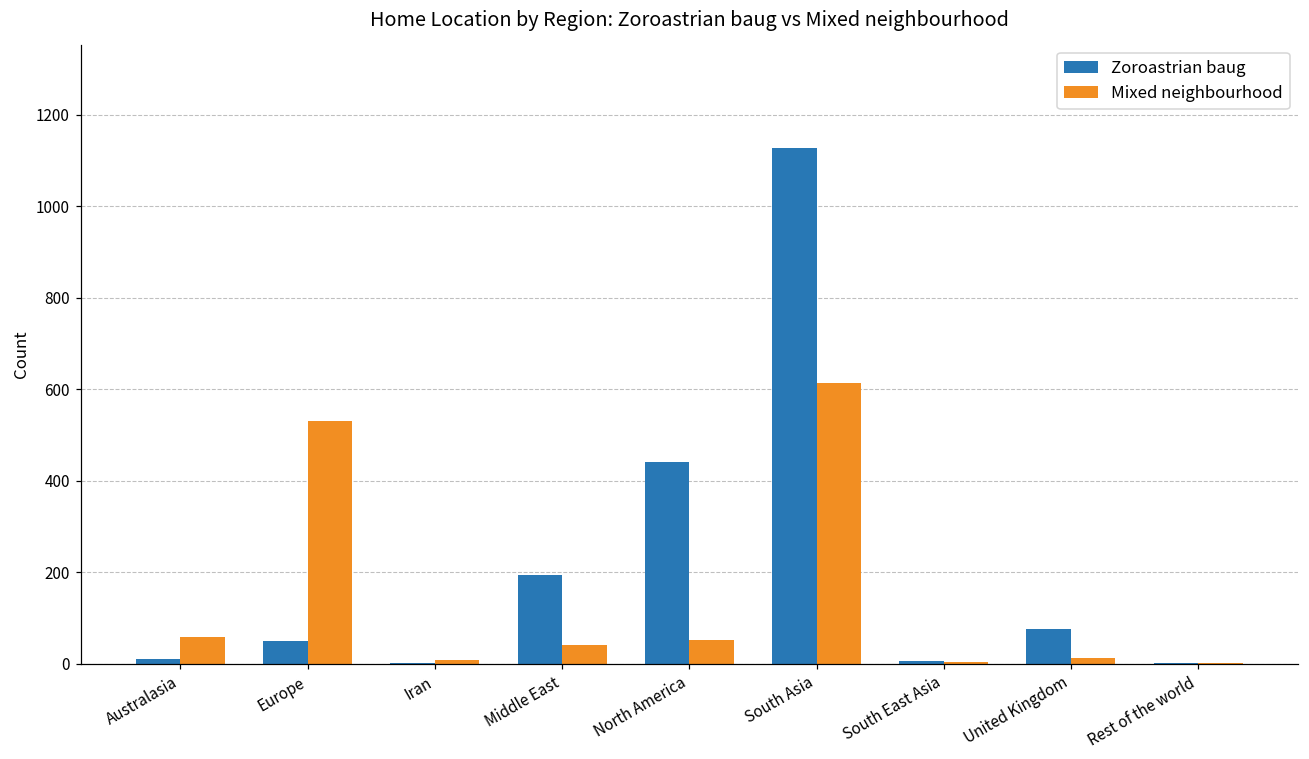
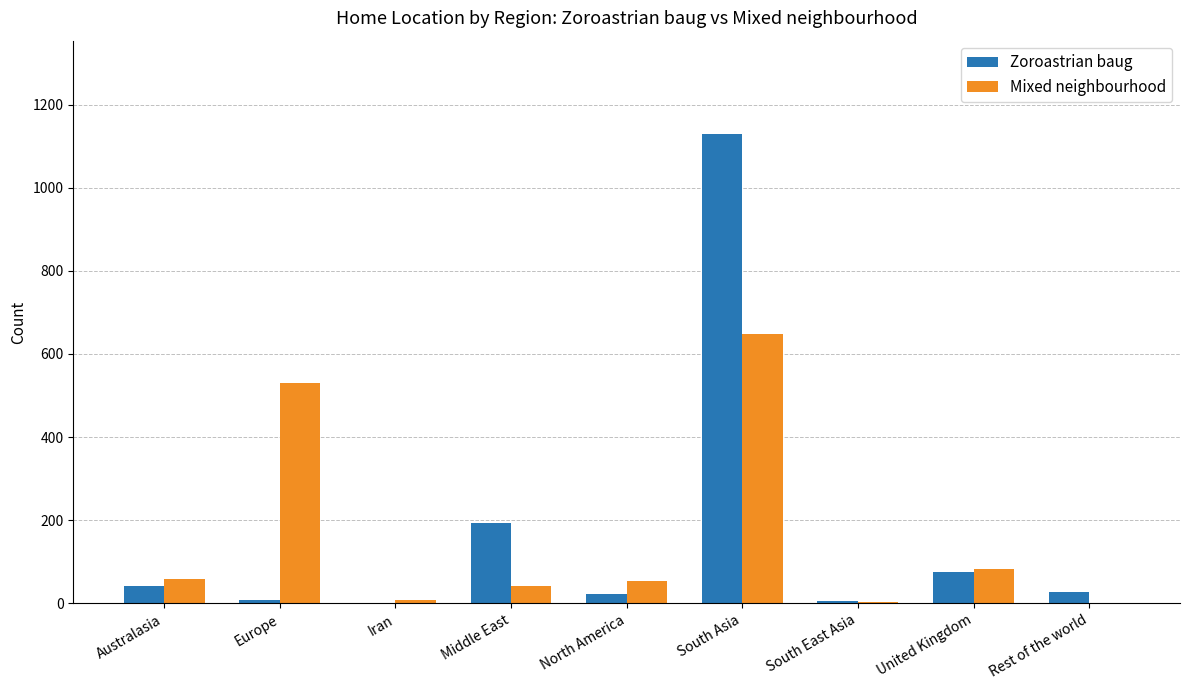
Zoroastrian baug, Australasia: 10 -> 40
Zoroastrian baug, Europe: 50 -> 10
Zoroastrian baug, North America: 440 -> 20
Mixed neighbourhood, South Asia: 610 -> 650
Mixed neighbourhood, United Kingdom: 10 -> 80
Zoroastrian baug, Rest of the world: 0 -> 30
